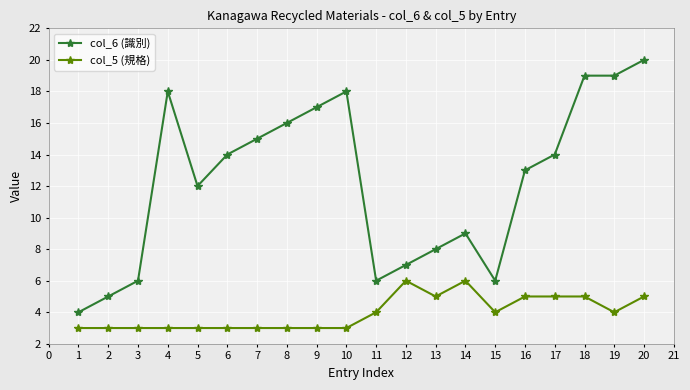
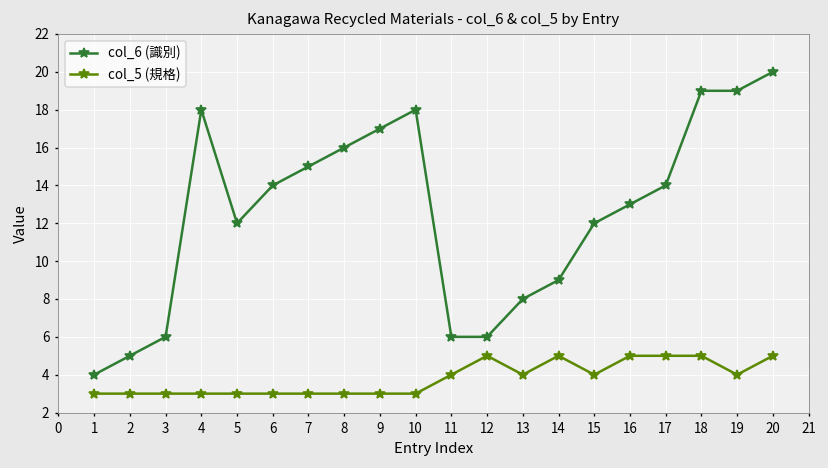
col_6 (識別), 12: 7 -> 6
col_5 (規格), 12: 6 -> 5
col_5 (規格), 13: 5 -> 4
col_5 (規格), 14: 6 -> 5
col_6 (識別), 15: 6 -> 12
